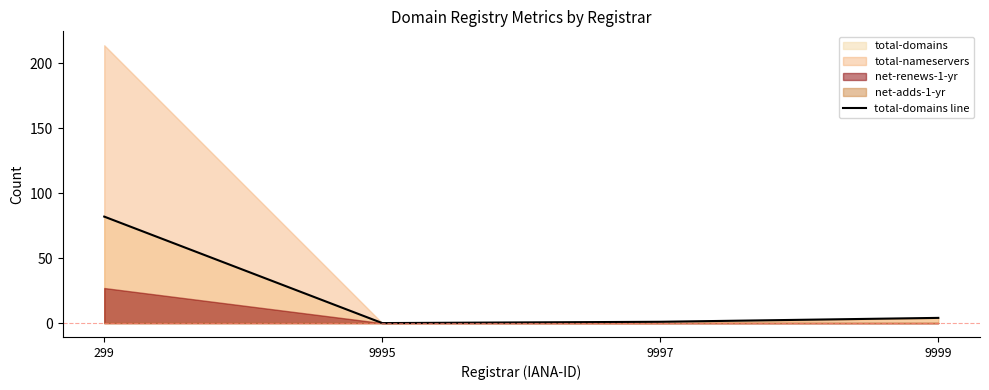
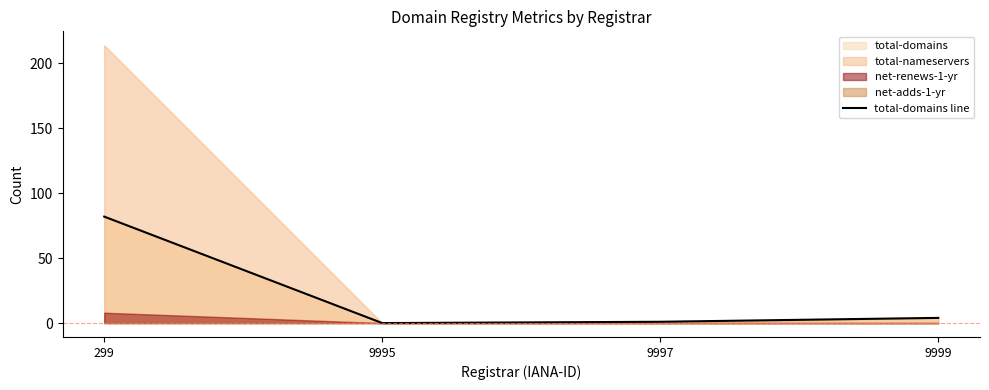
net-renews-1-yr, 299: 27 -> 8
